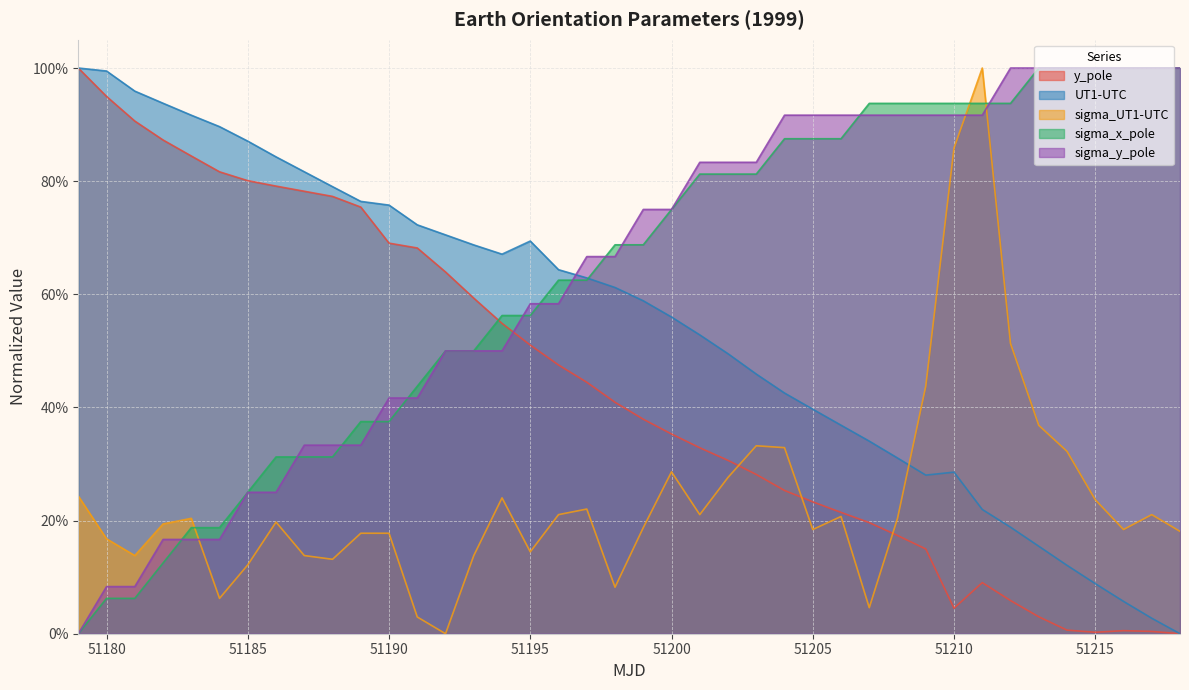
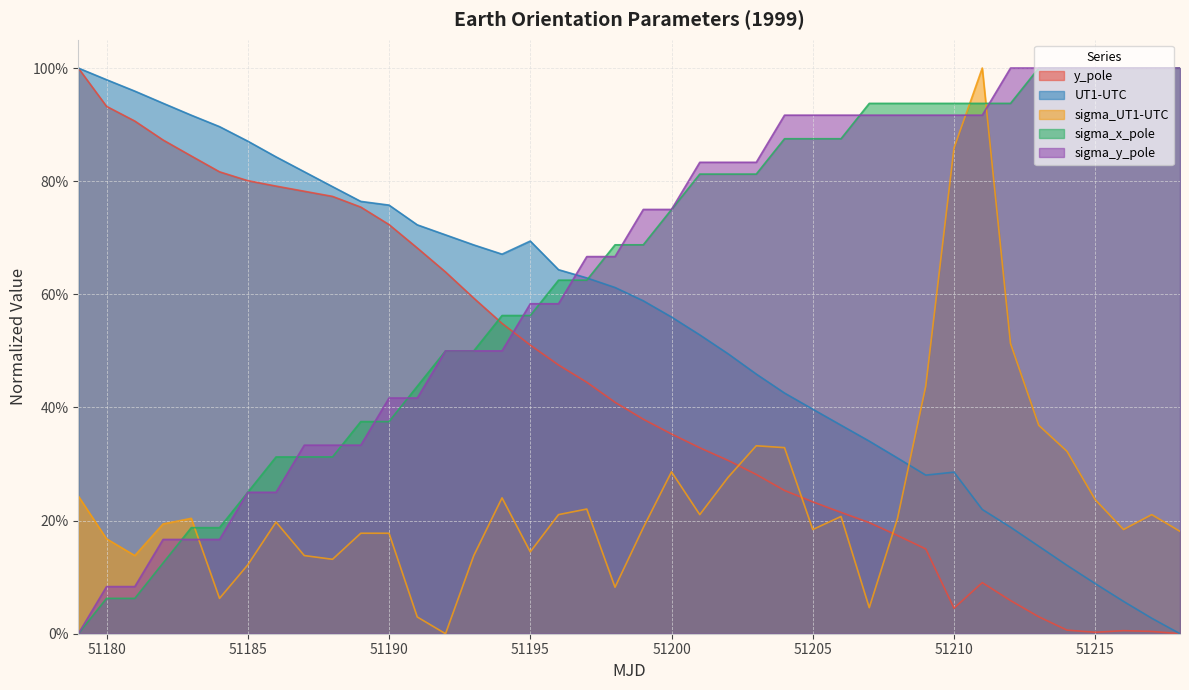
y_pole, 51180: 95% -> 93%
UT1-UTC, 51180: 99% -> 98%
y_pole, 51190: 69% -> 72%
